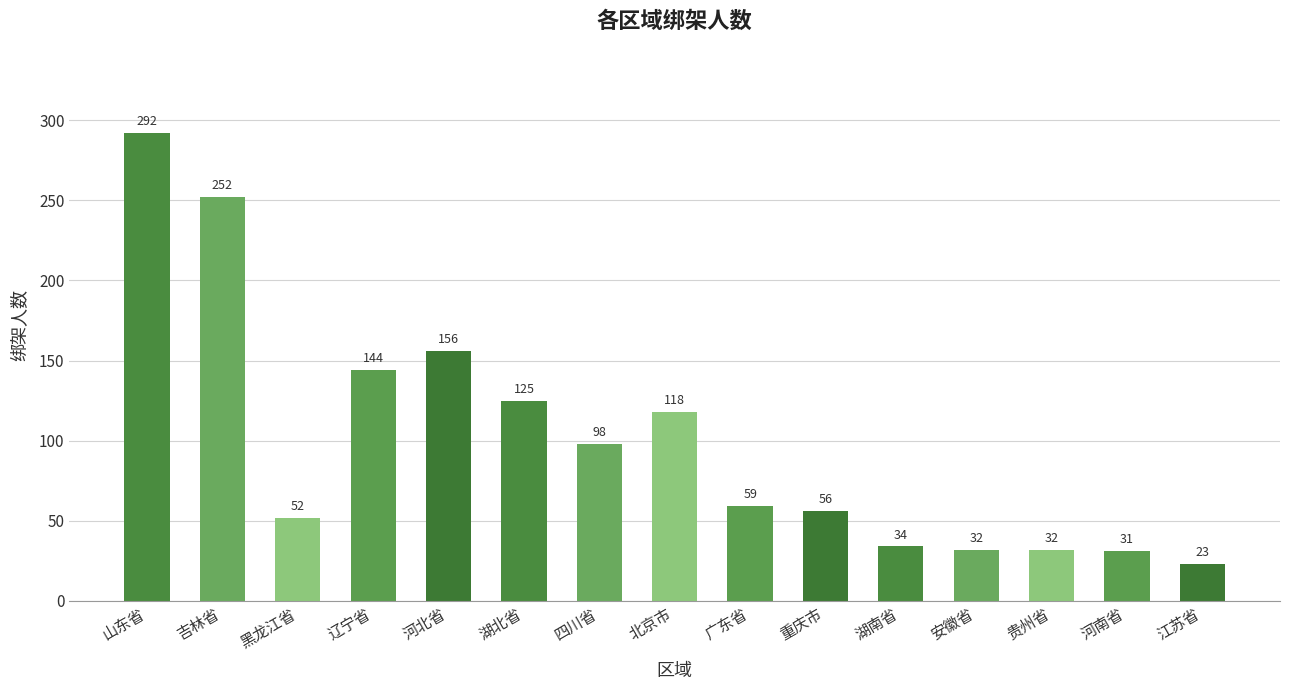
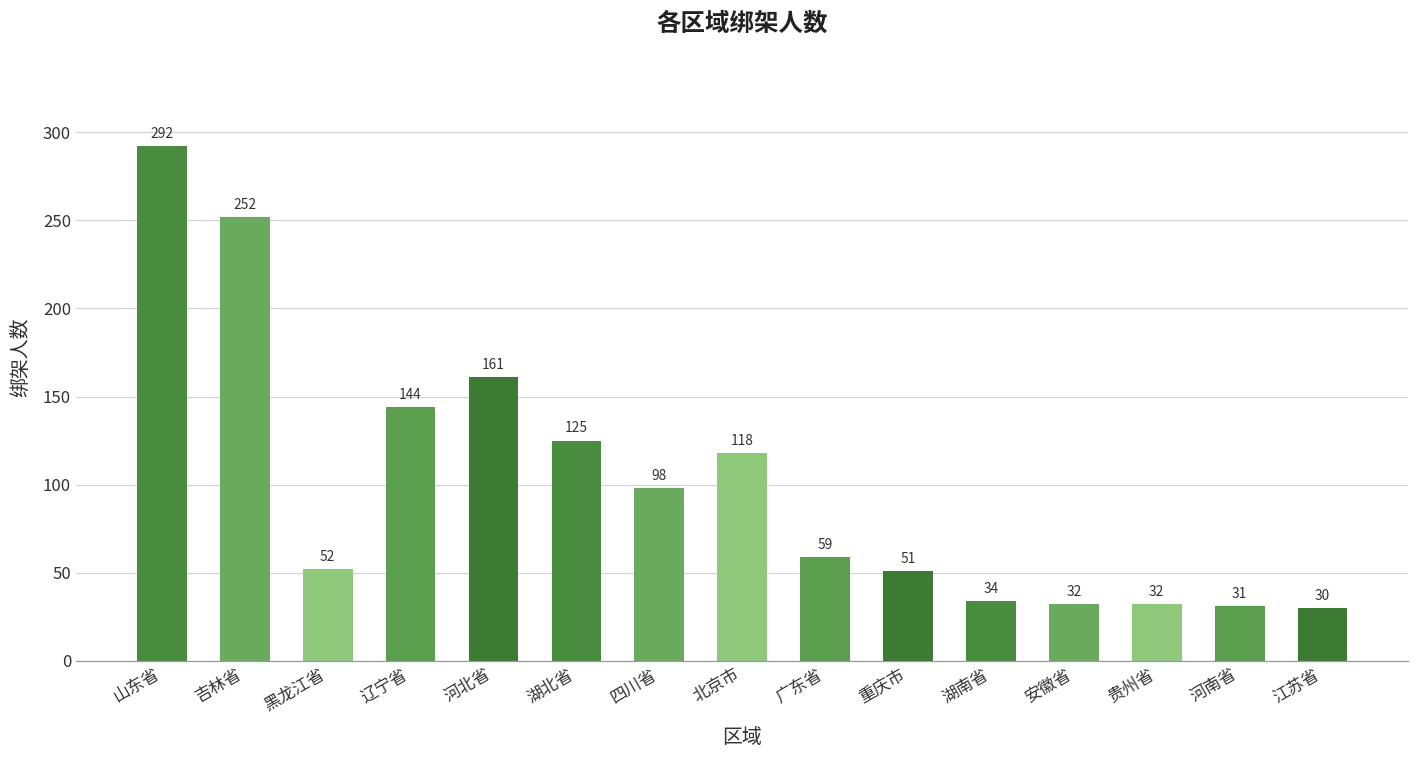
河北省: 156 -> 161
重庆市: 56 -> 51
江苏省: 23 -> 30
